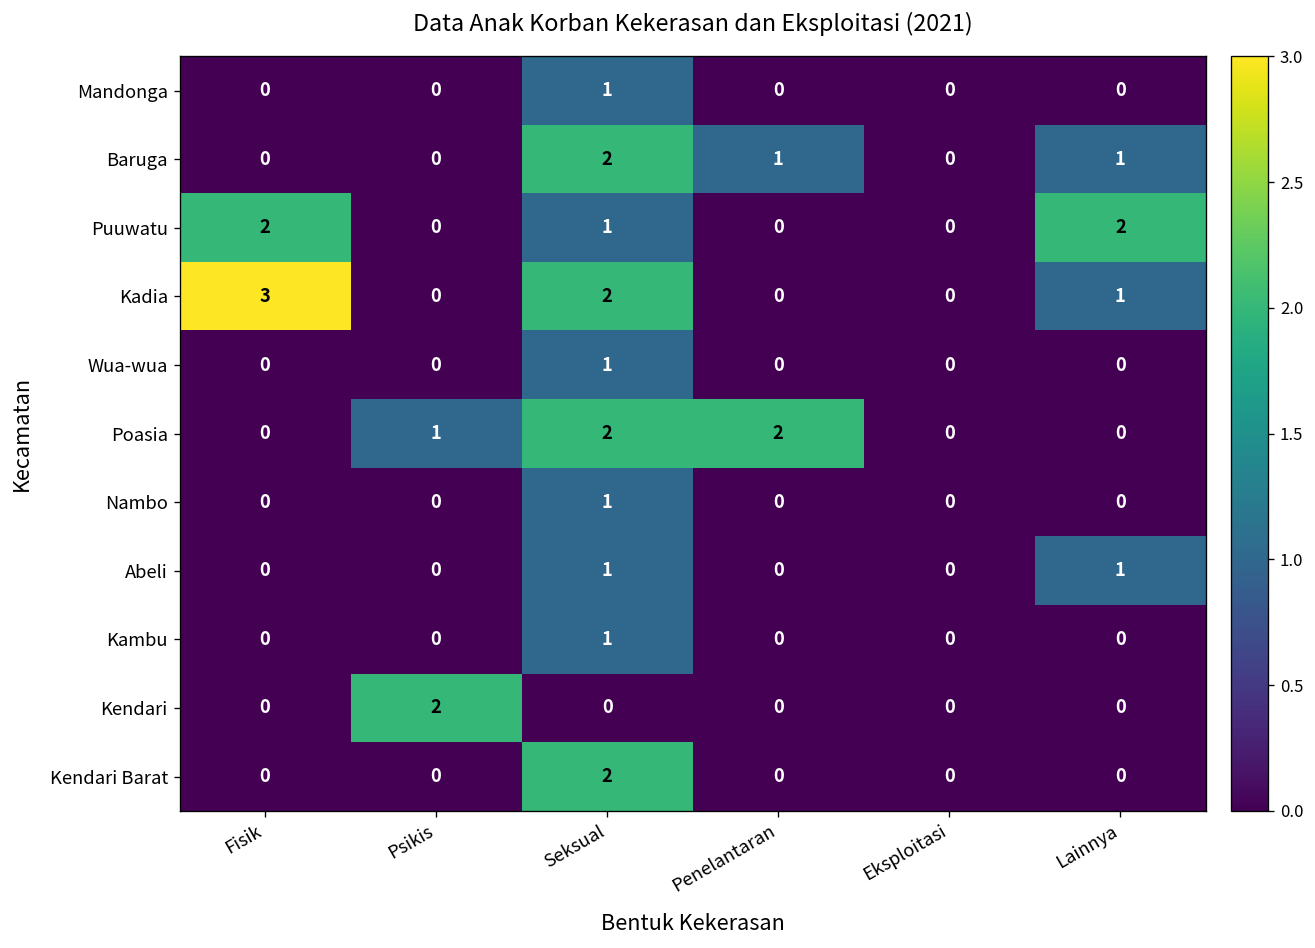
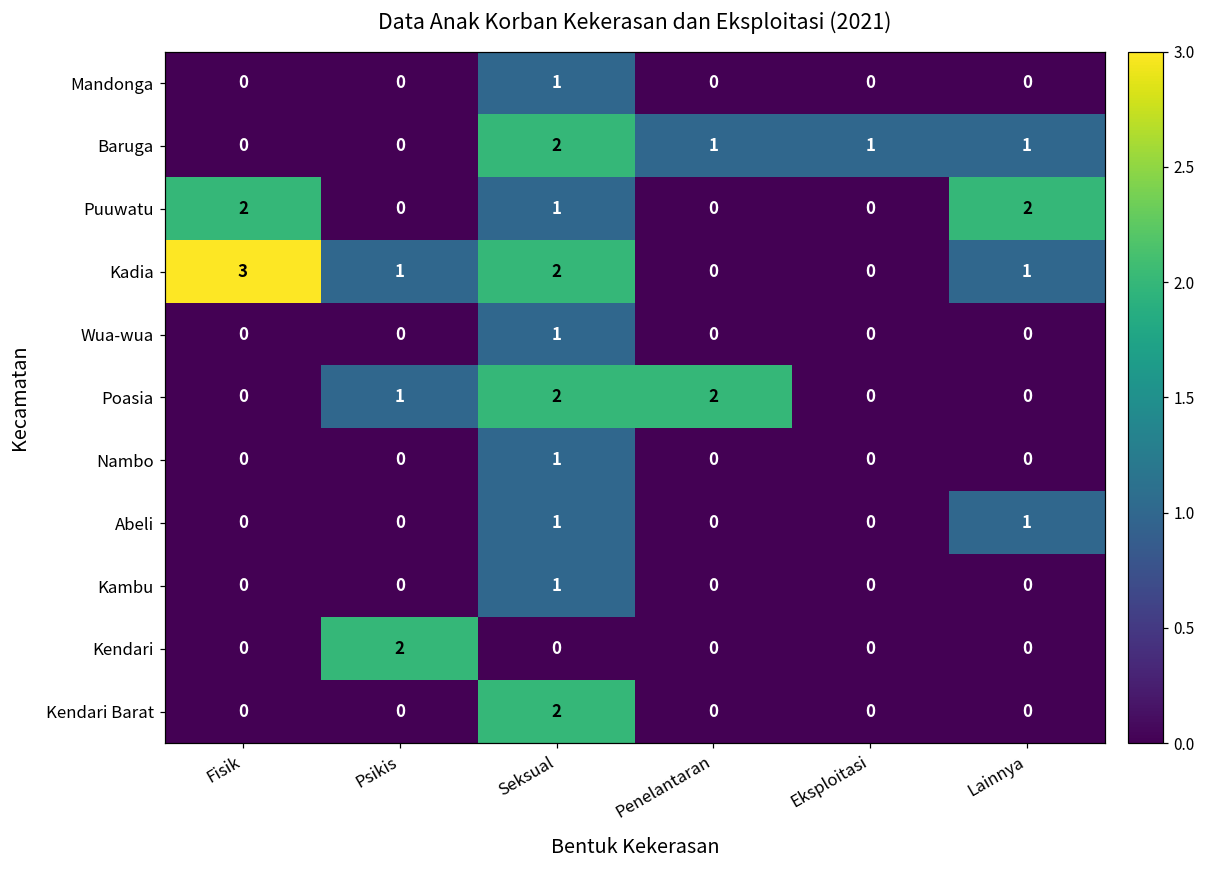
Baruga, Eksploitasi: 0 -> 1
Kadia, Psikis: 0 -> 1
